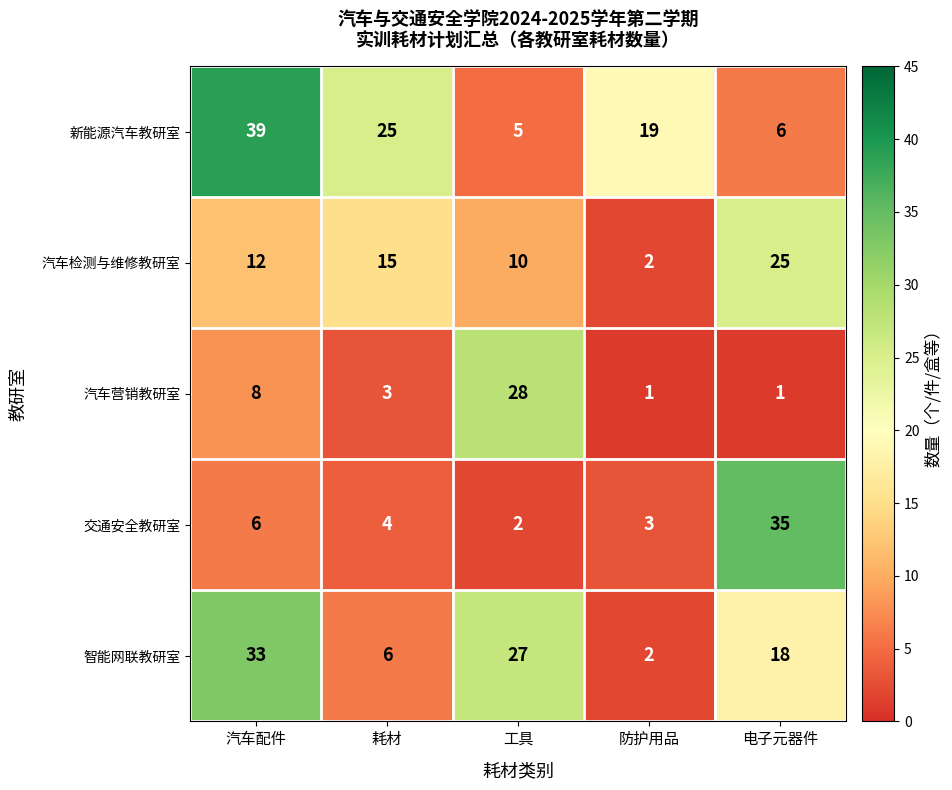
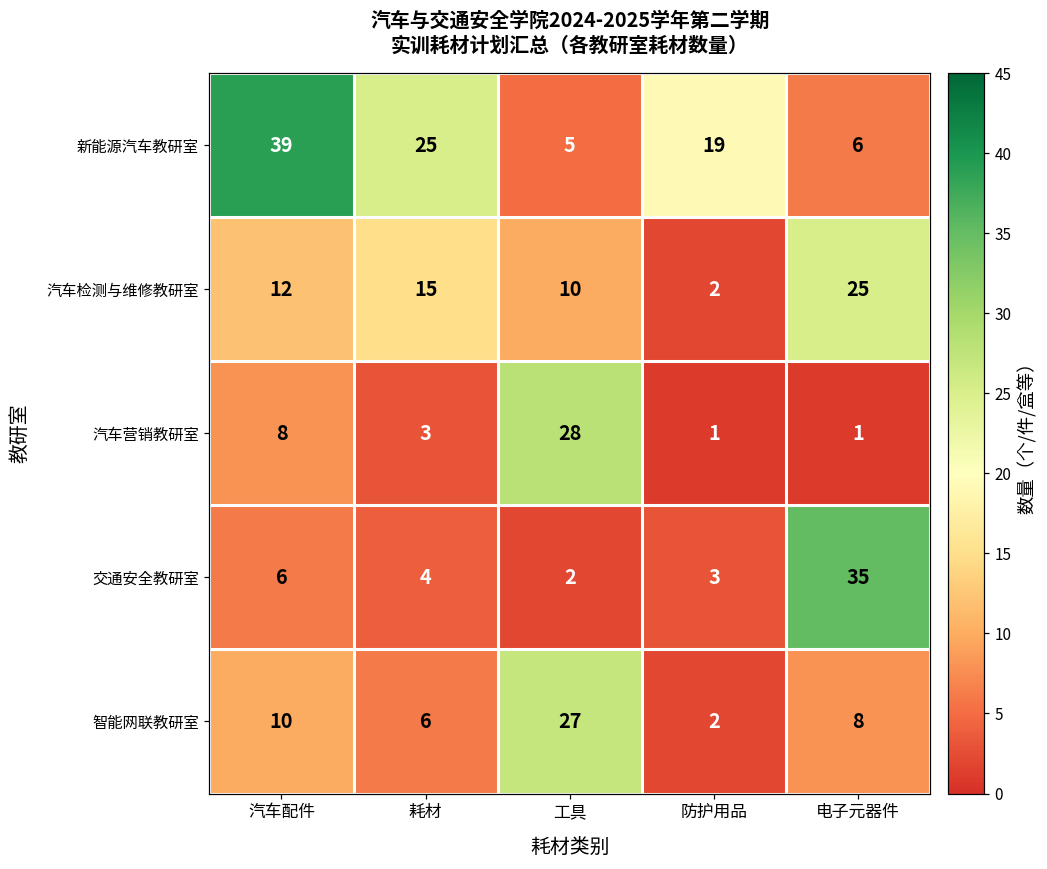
智能网联教研室, 汽车配件: 33 -> 10
智能网联教研室, 电子元器件: 18 -> 8
